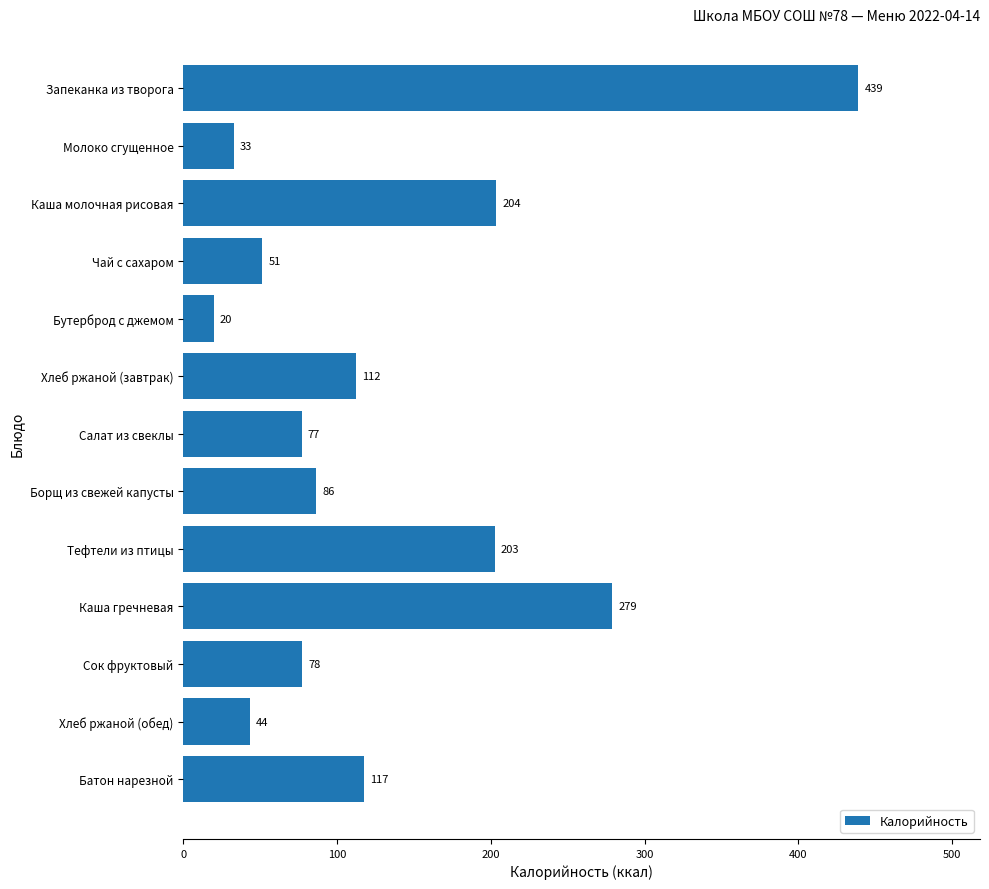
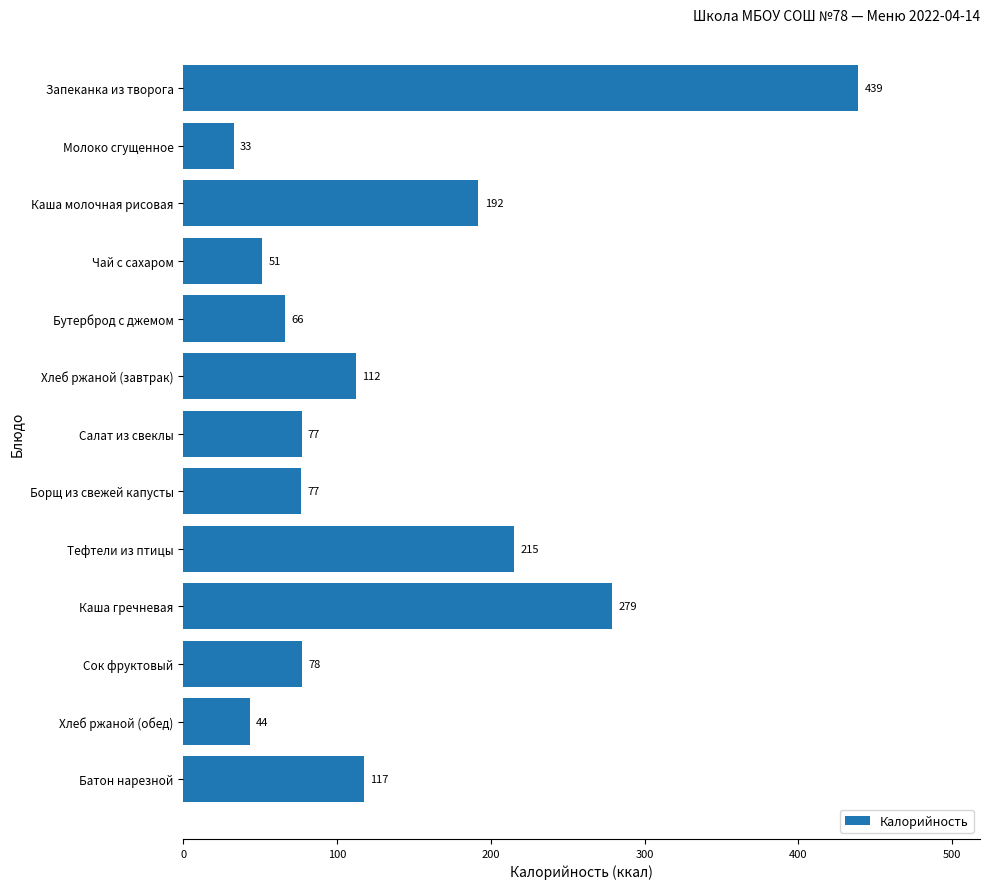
Каша молочная рисовая: 204 -> 192
Бутерброд с джемом: 20 -> 66
Борщ из свежей капусты: 86 -> 77
Тефтели из птицы: 203 -> 215
